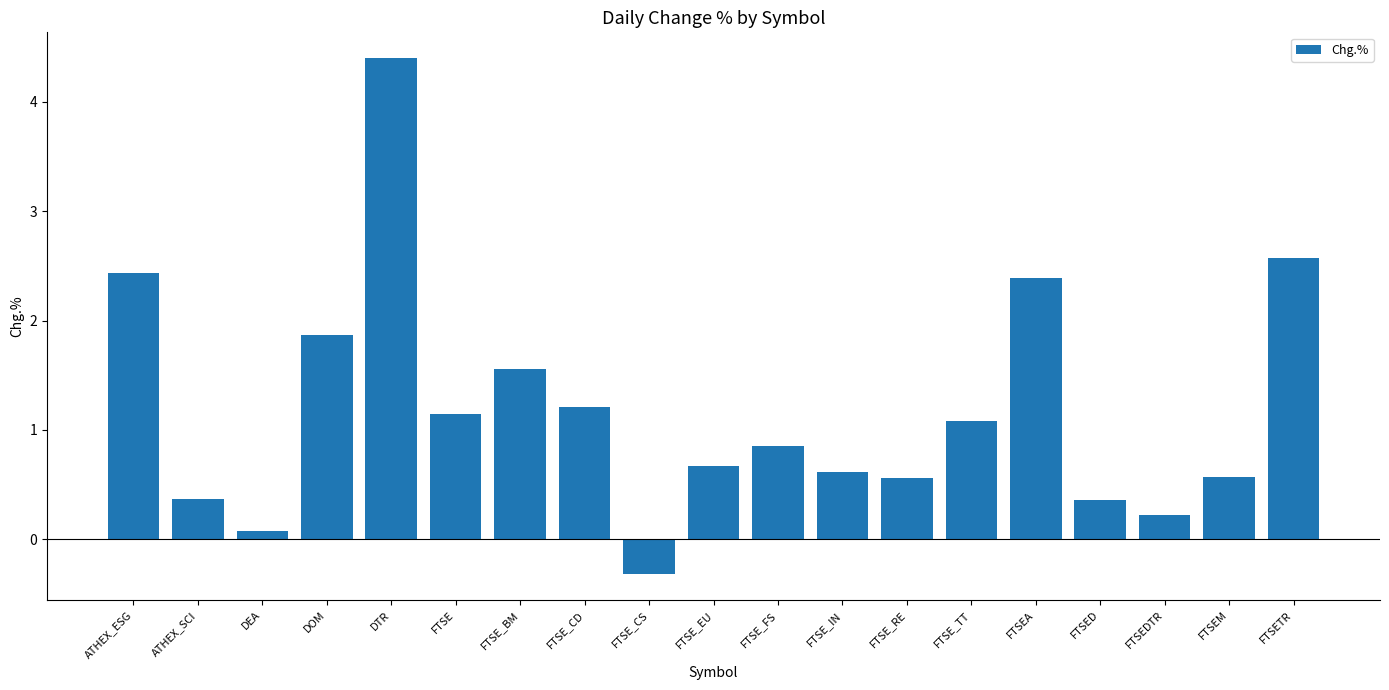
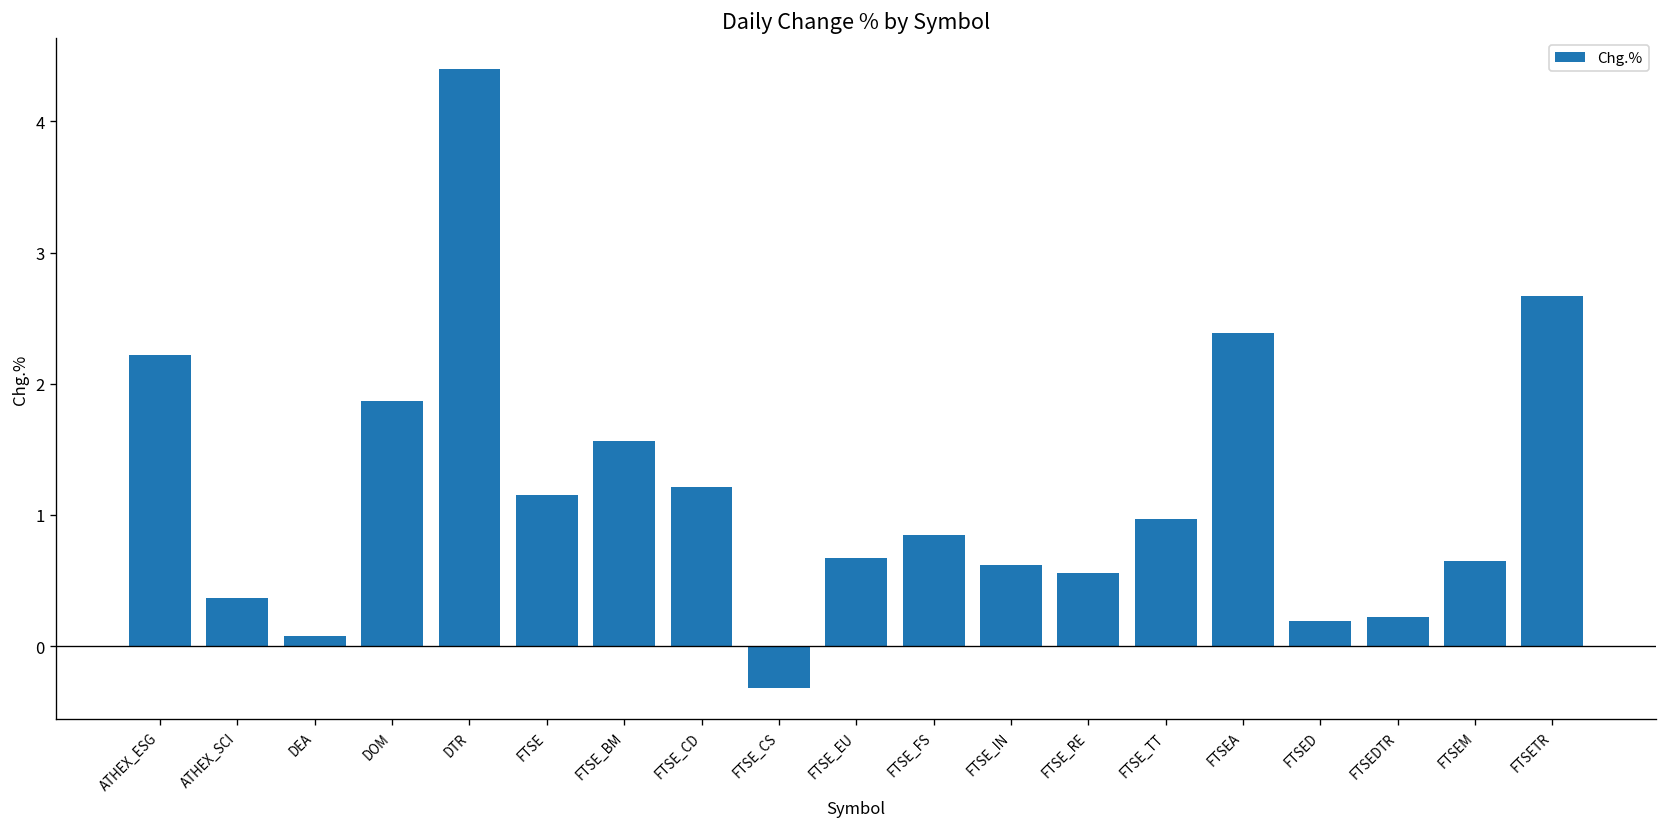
ATHEX_ESG: 2.44 -> 2.22
FTSE_TT: 1.08 -> 0.97
FTSED: 0.36 -> 0.19
FTSEM: 0.57 -> 0.65
FTSETR: 2.57 -> 2.67
